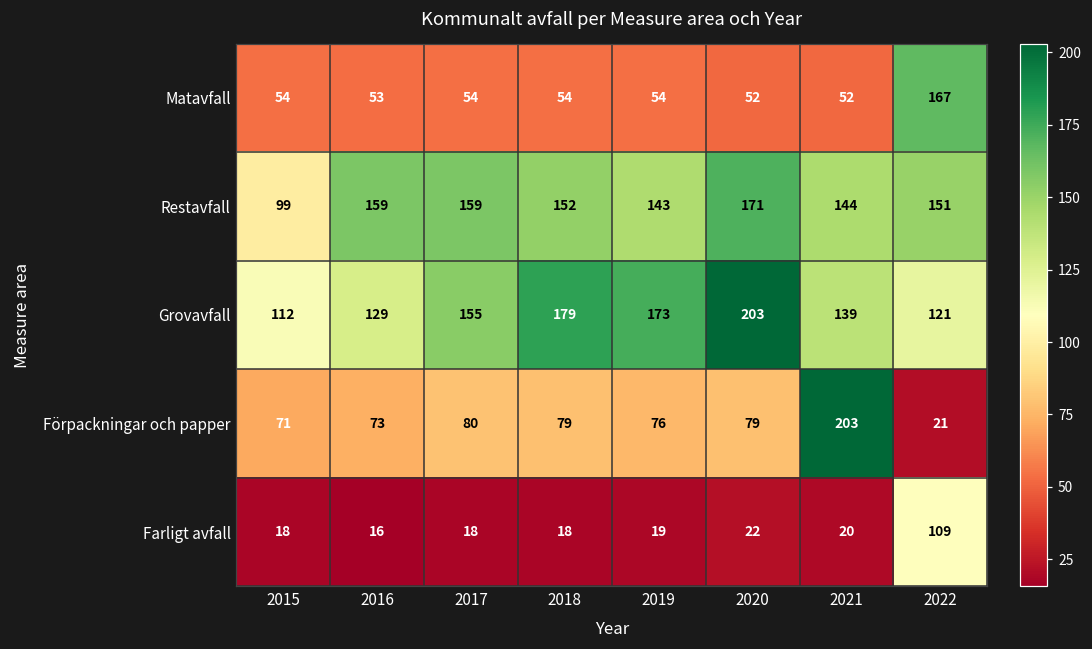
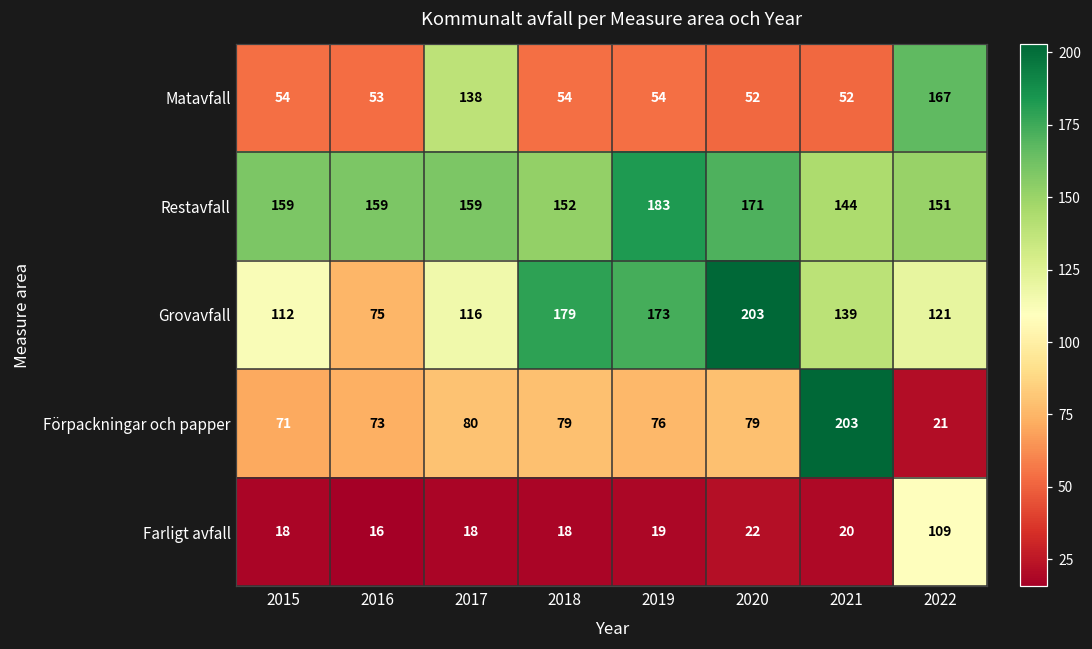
Matavfall, 2017: 54 -> 138
Restavfall, 2015: 99 -> 159
Restavfall, 2019: 143 -> 183
Grovavfall, 2016: 129 -> 75
Grovavfall, 2017: 155 -> 116
